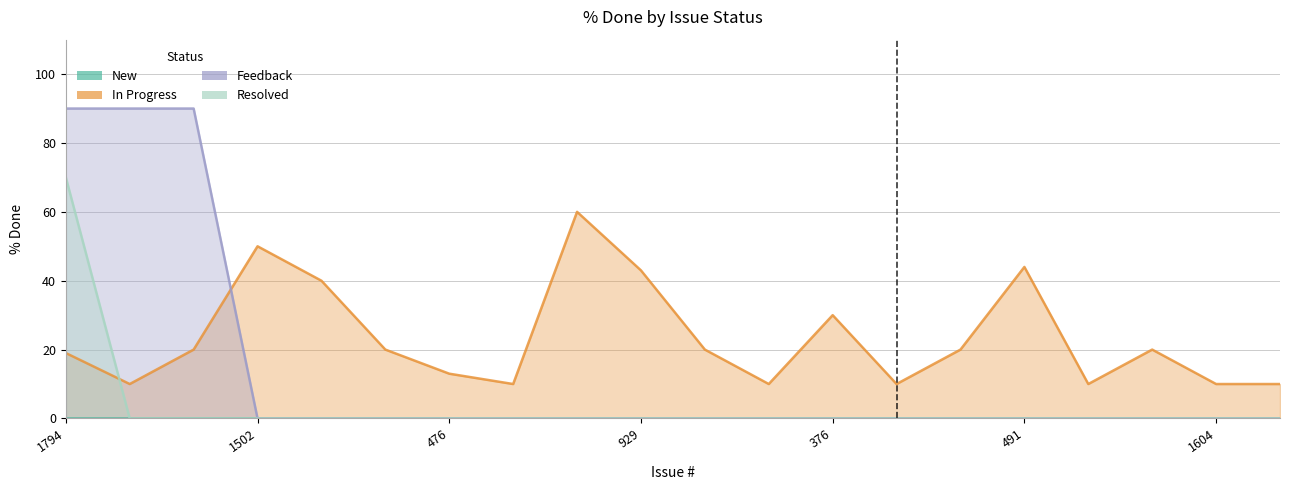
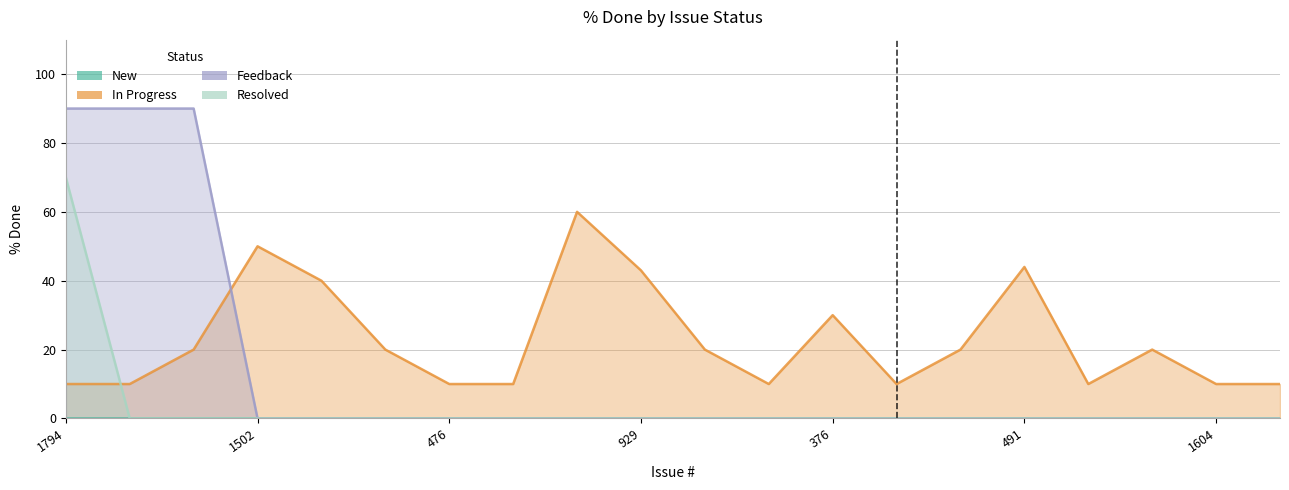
In Progress, 1794: 19 -> 10
In Progress, 476: 13 -> 10
